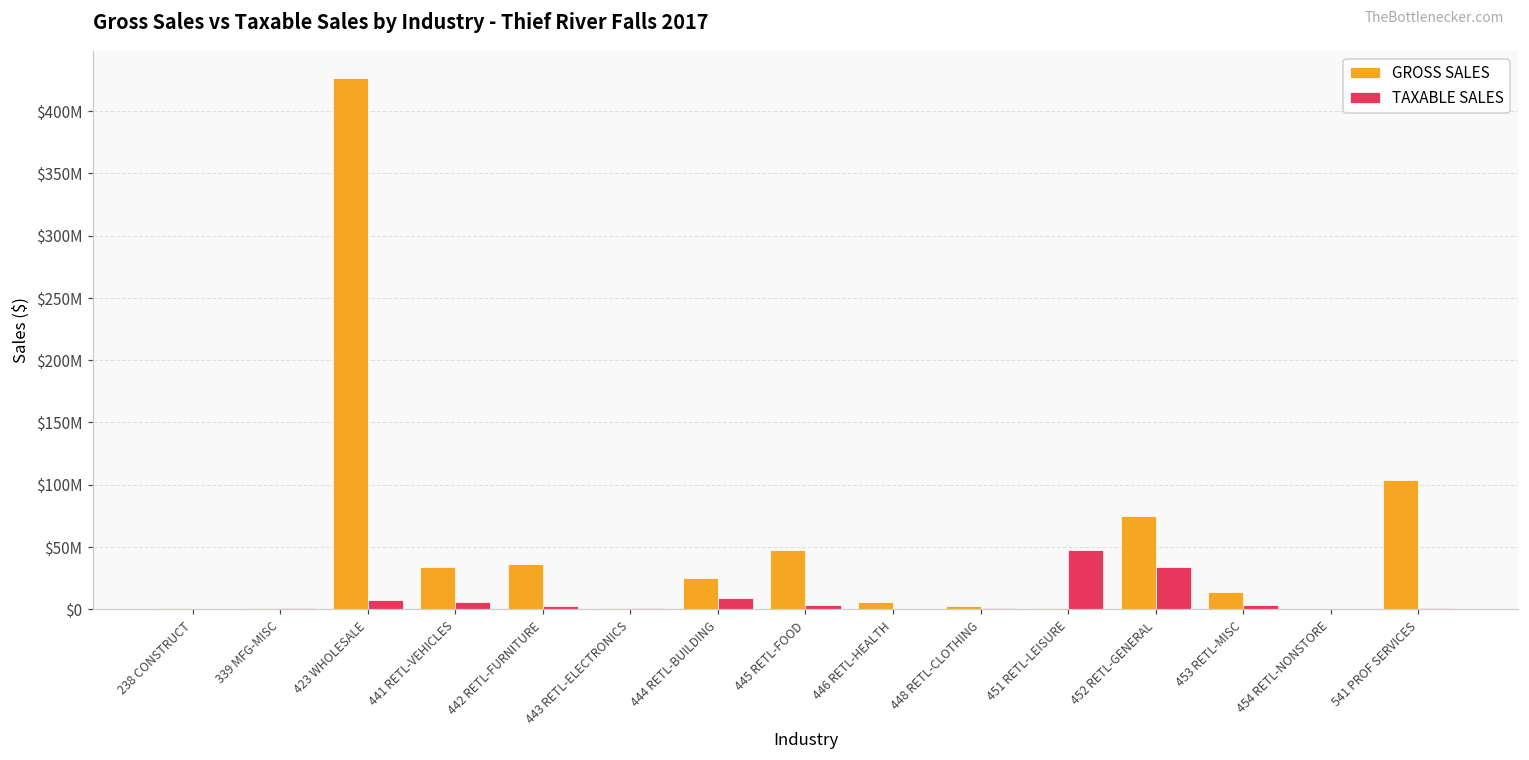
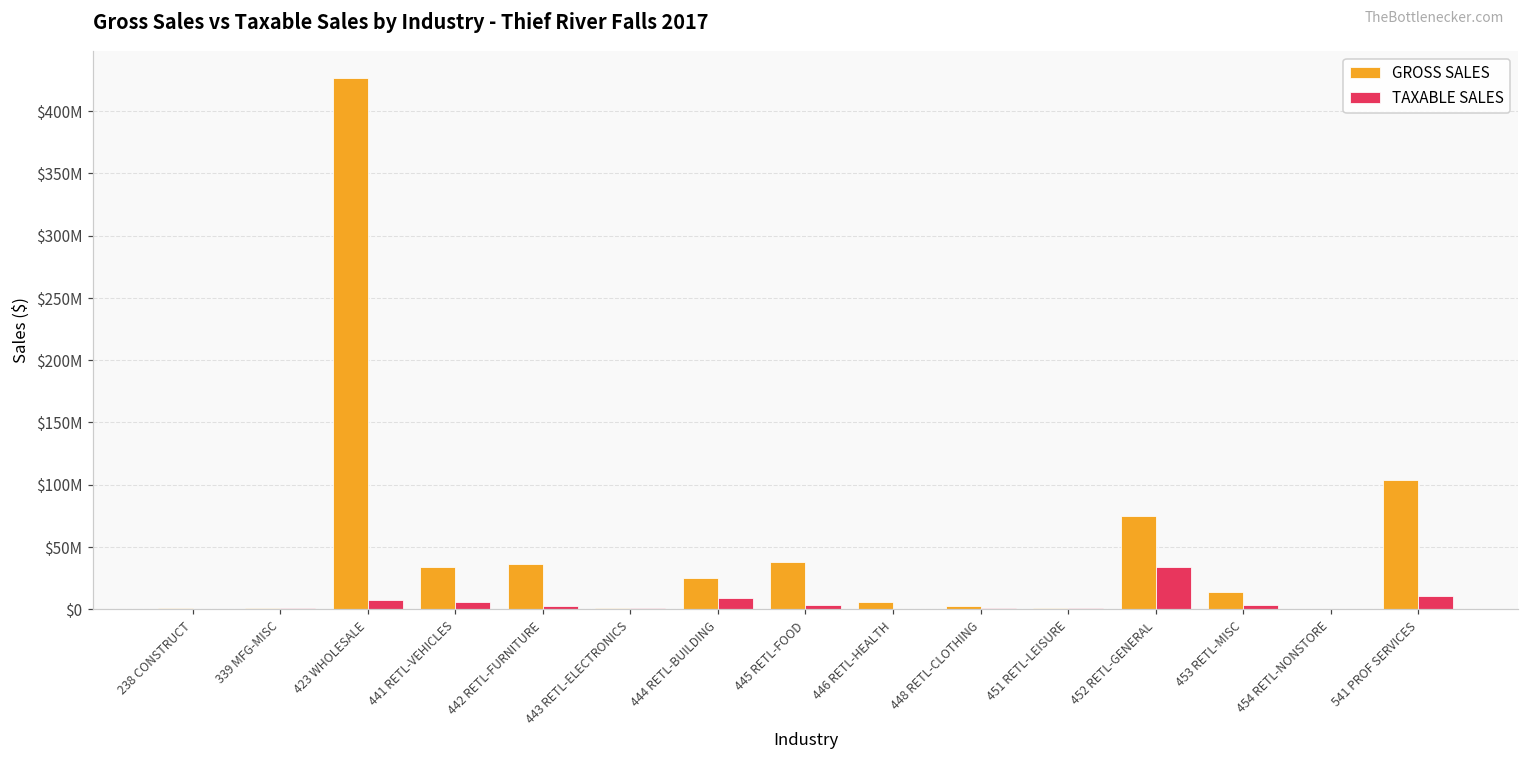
GROSS SALES, 445 RETL-FOOD: $48000000 -> $38000000
TAXABLE SALES, 451 RETL-LEISURE: $47000000 -> $1000000
TAXABLE SALES, 541 PROF SERVICES: $1000000 -> $10000000
